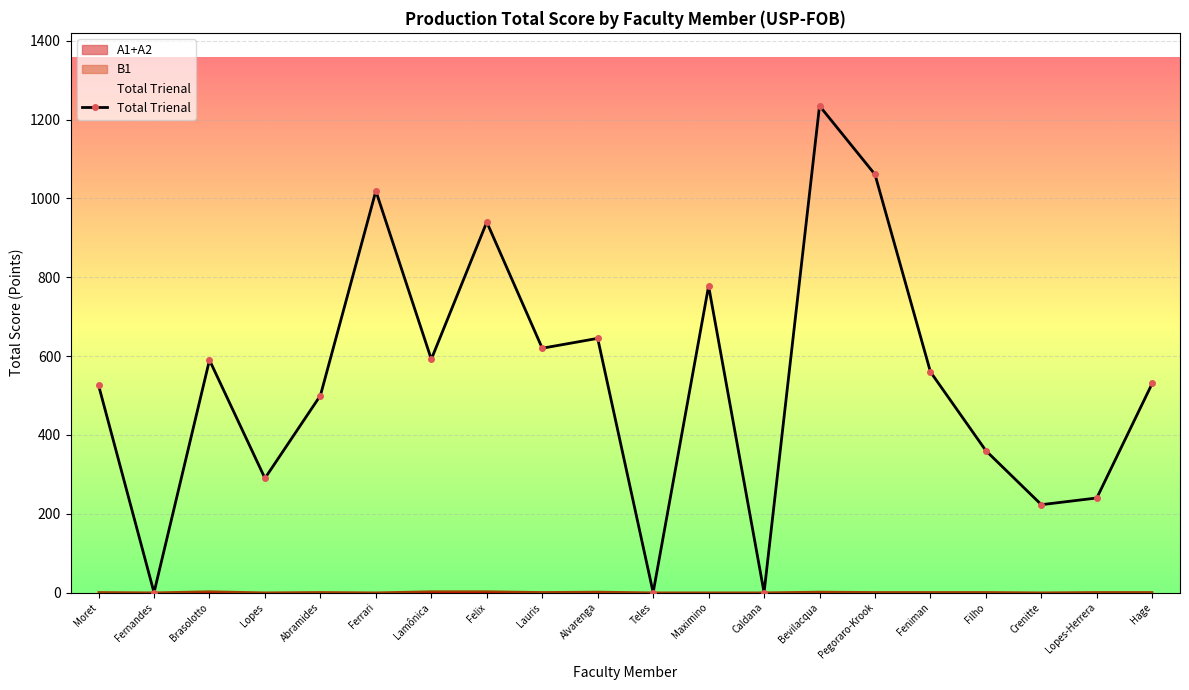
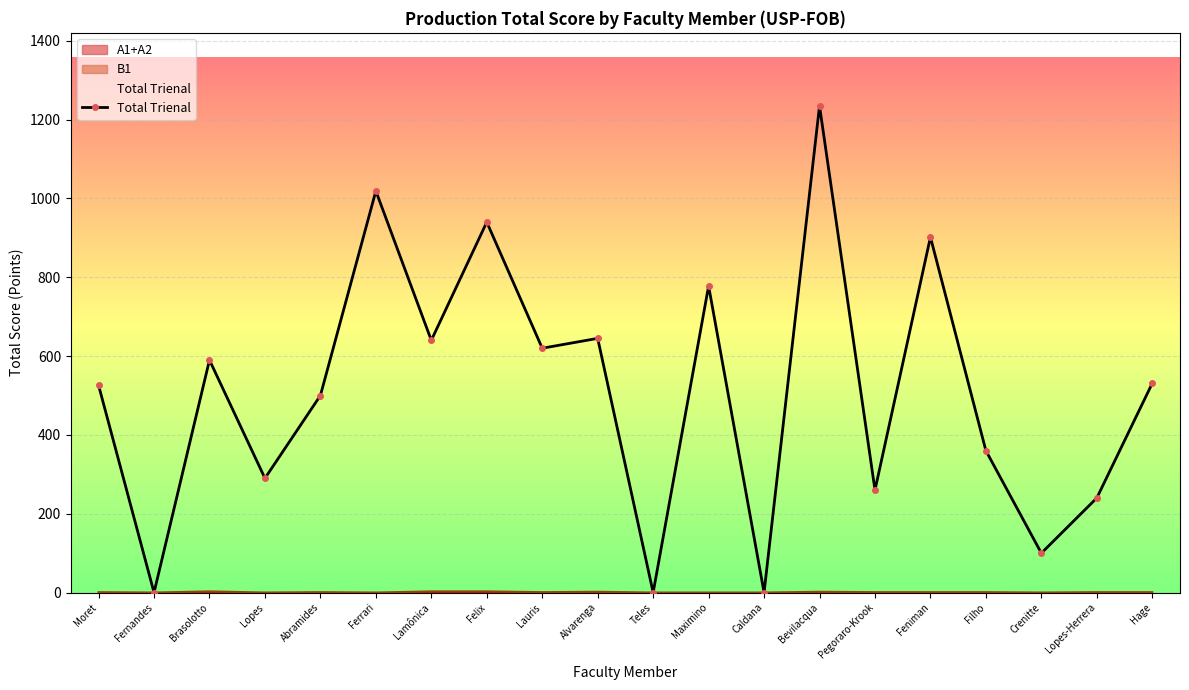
Total Trienal, Lamônica: 590 -> 640
Total Trienal, Pegoraro-Krook: 1060 -> 260
Total Trienal, Feniman: 560 -> 900
Total Trienal, Crenitte: 220 -> 100
